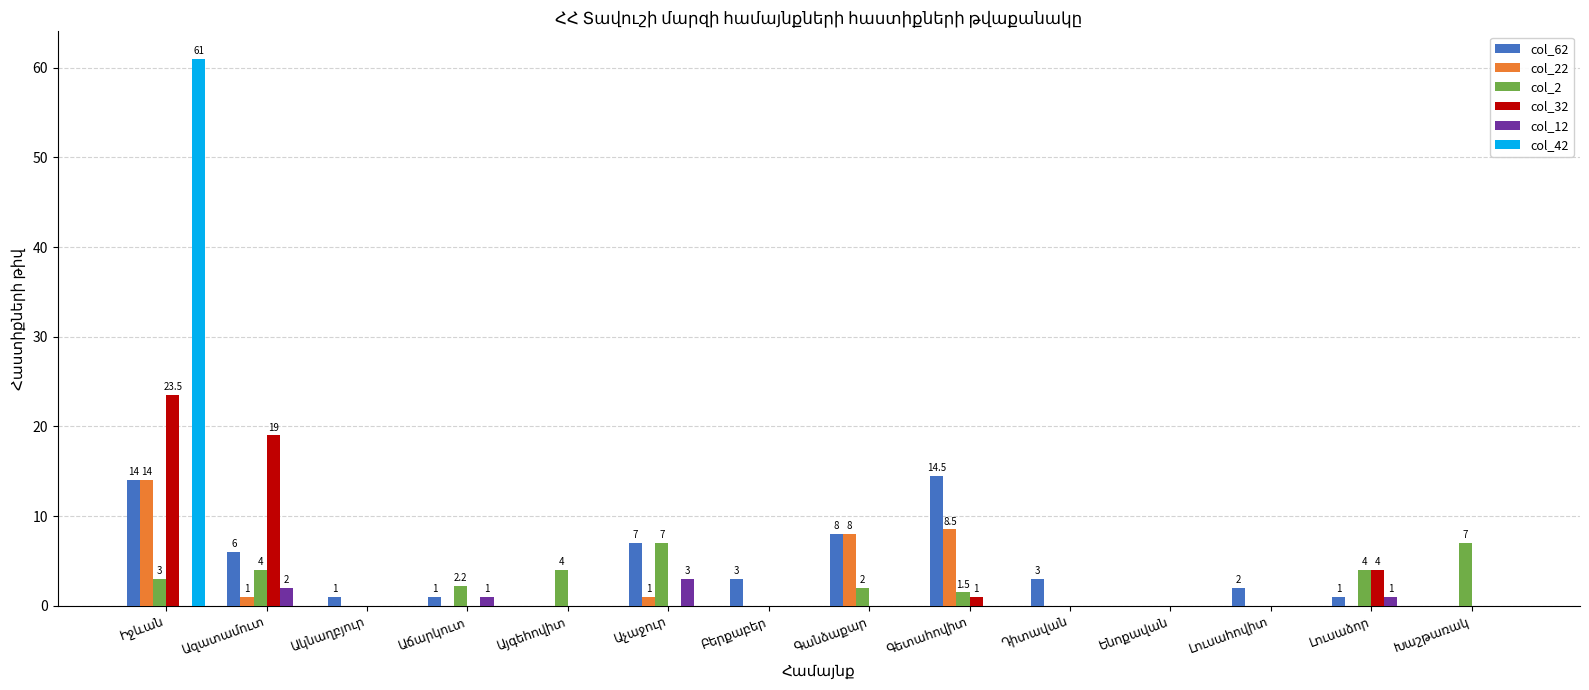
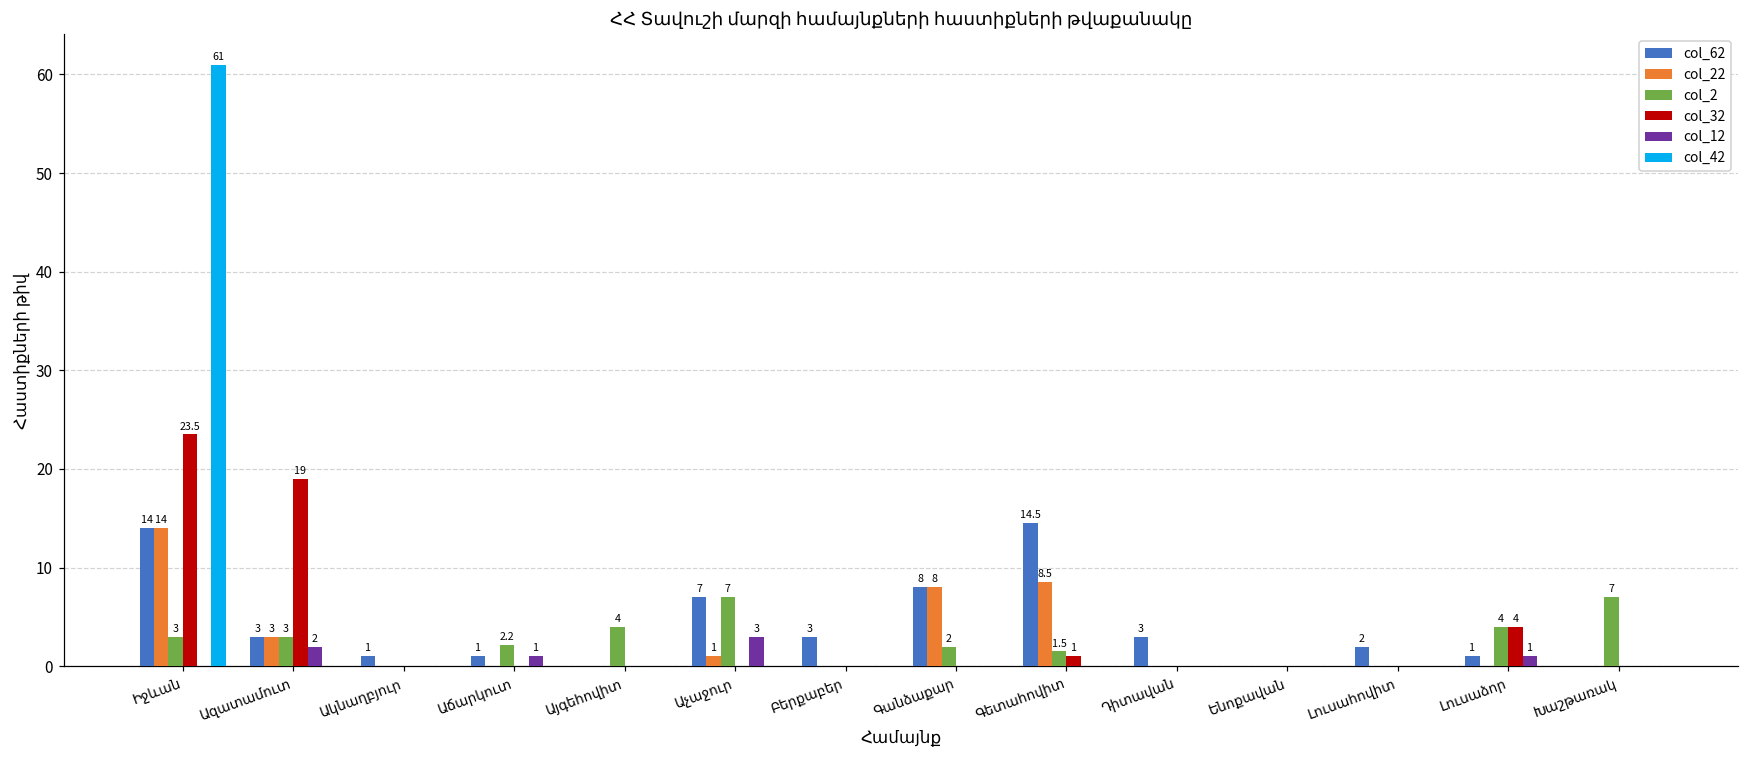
col_62, Ազատամուտ: 6 -> 3
col_22, Ազատամուտ: 1 -> 3
col_2, Ազատամուտ: 4 -> 3
